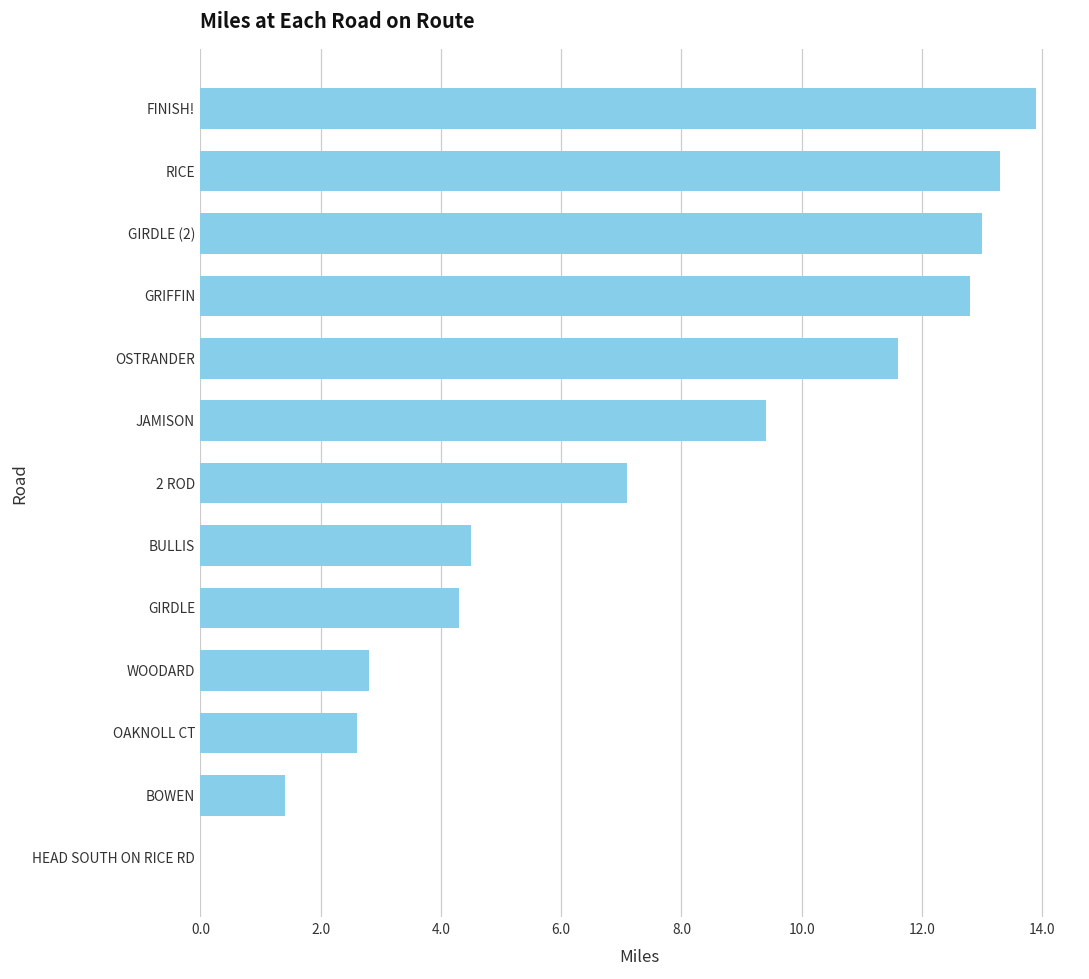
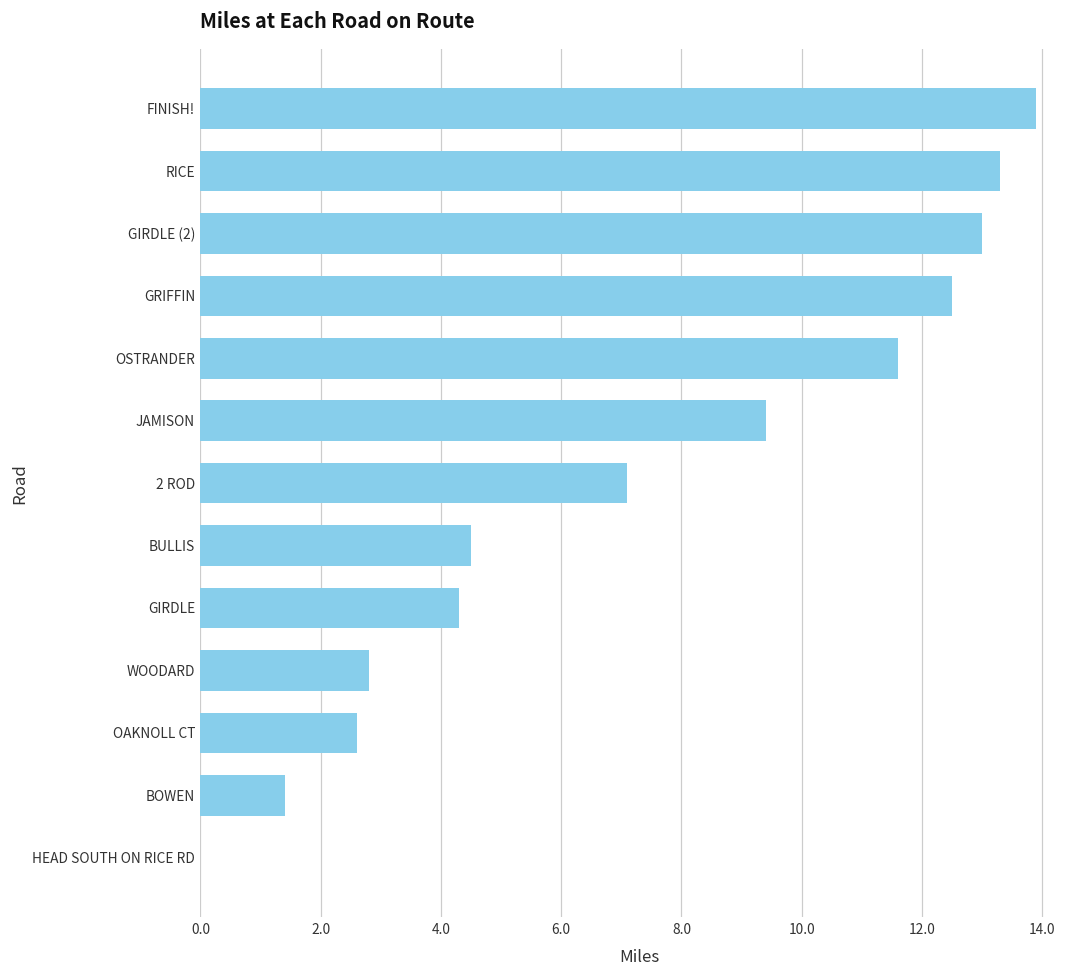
GRIFFIN: 12.8 -> 12.5
